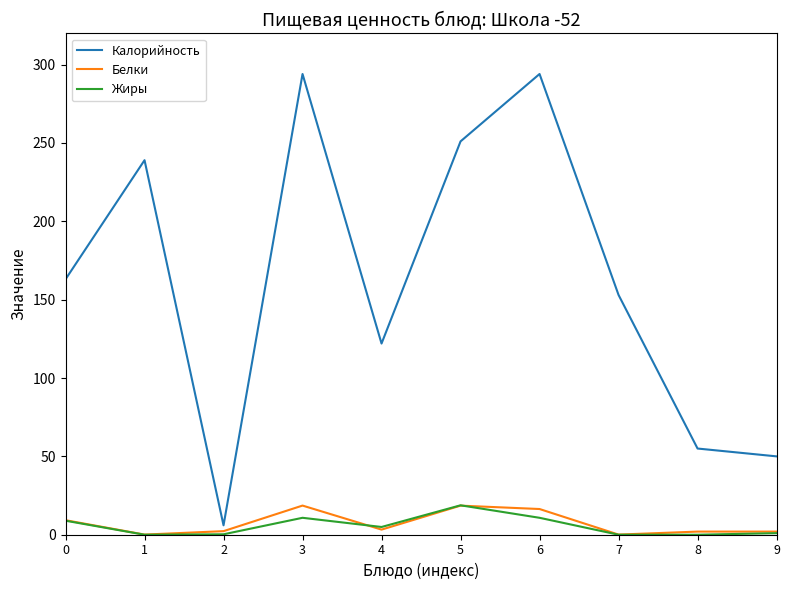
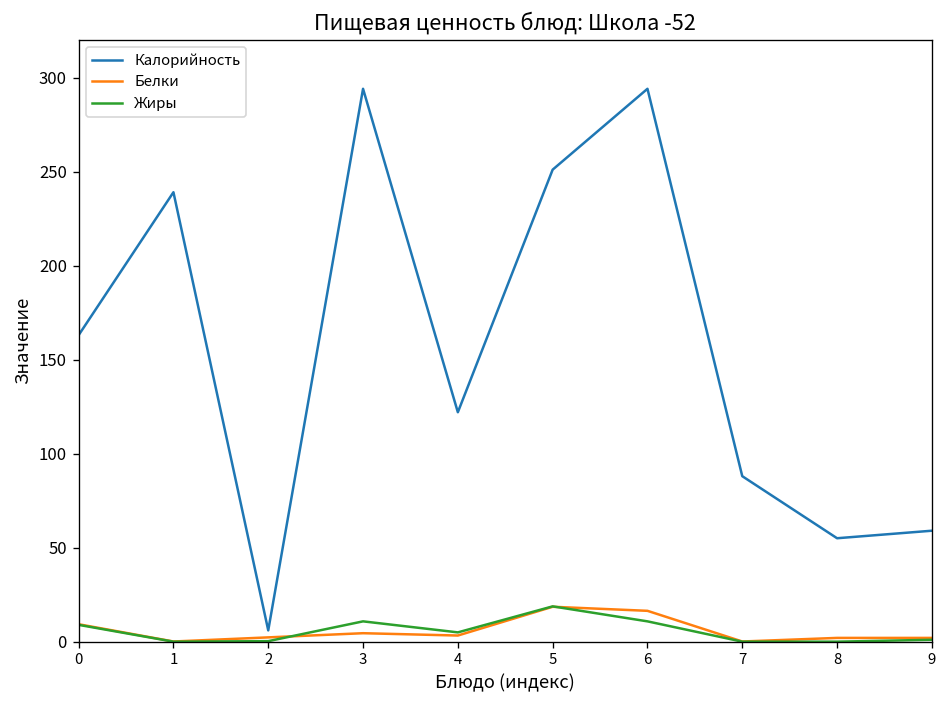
Белки, 3: 19 -> 5
Калорийность, 7: 153 -> 88
Калорийность, 9: 50 -> 59
